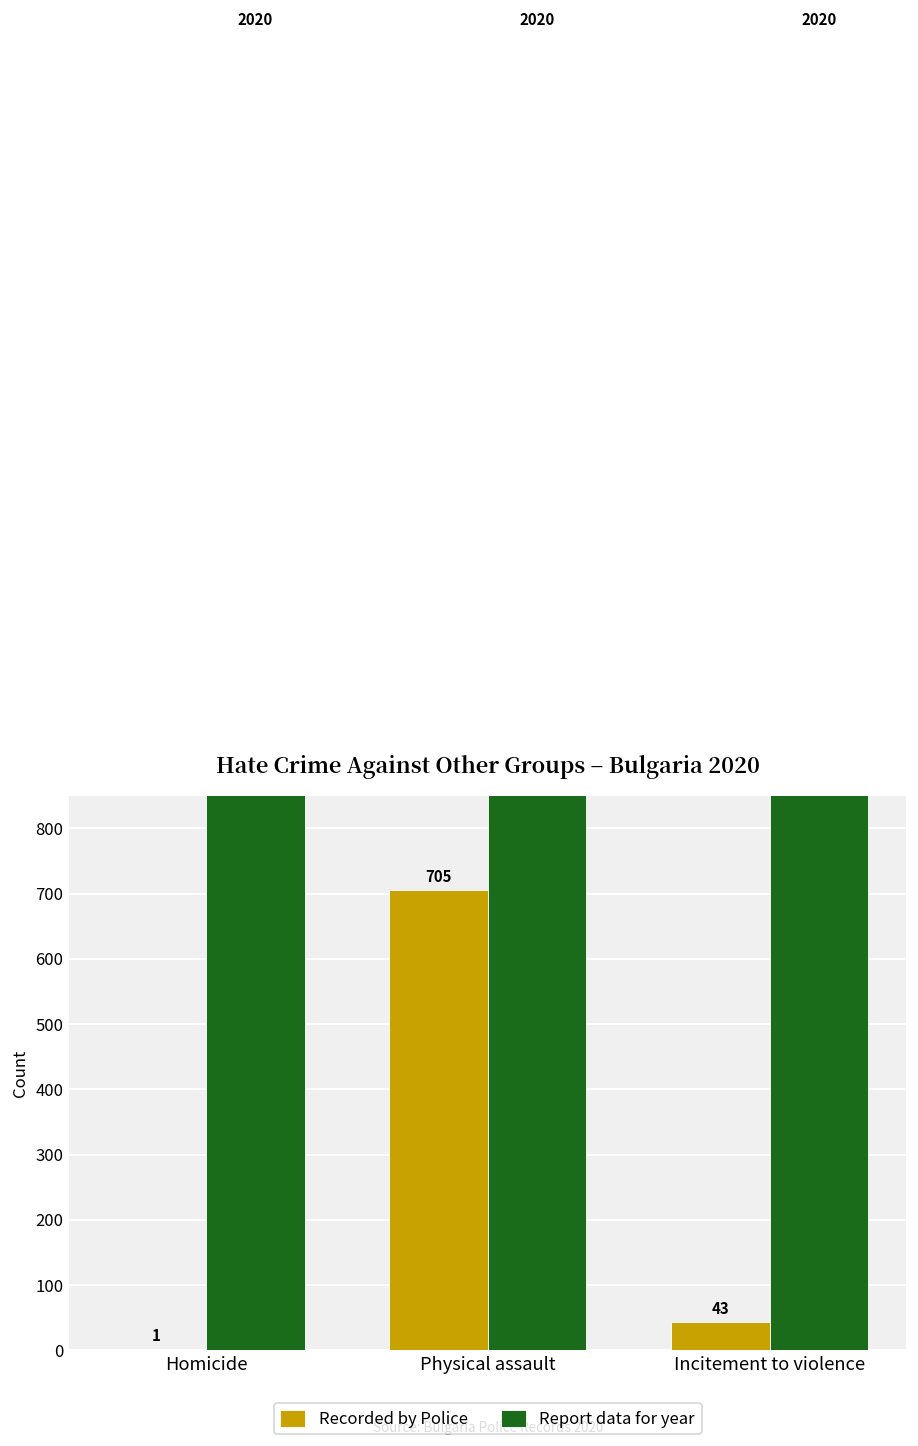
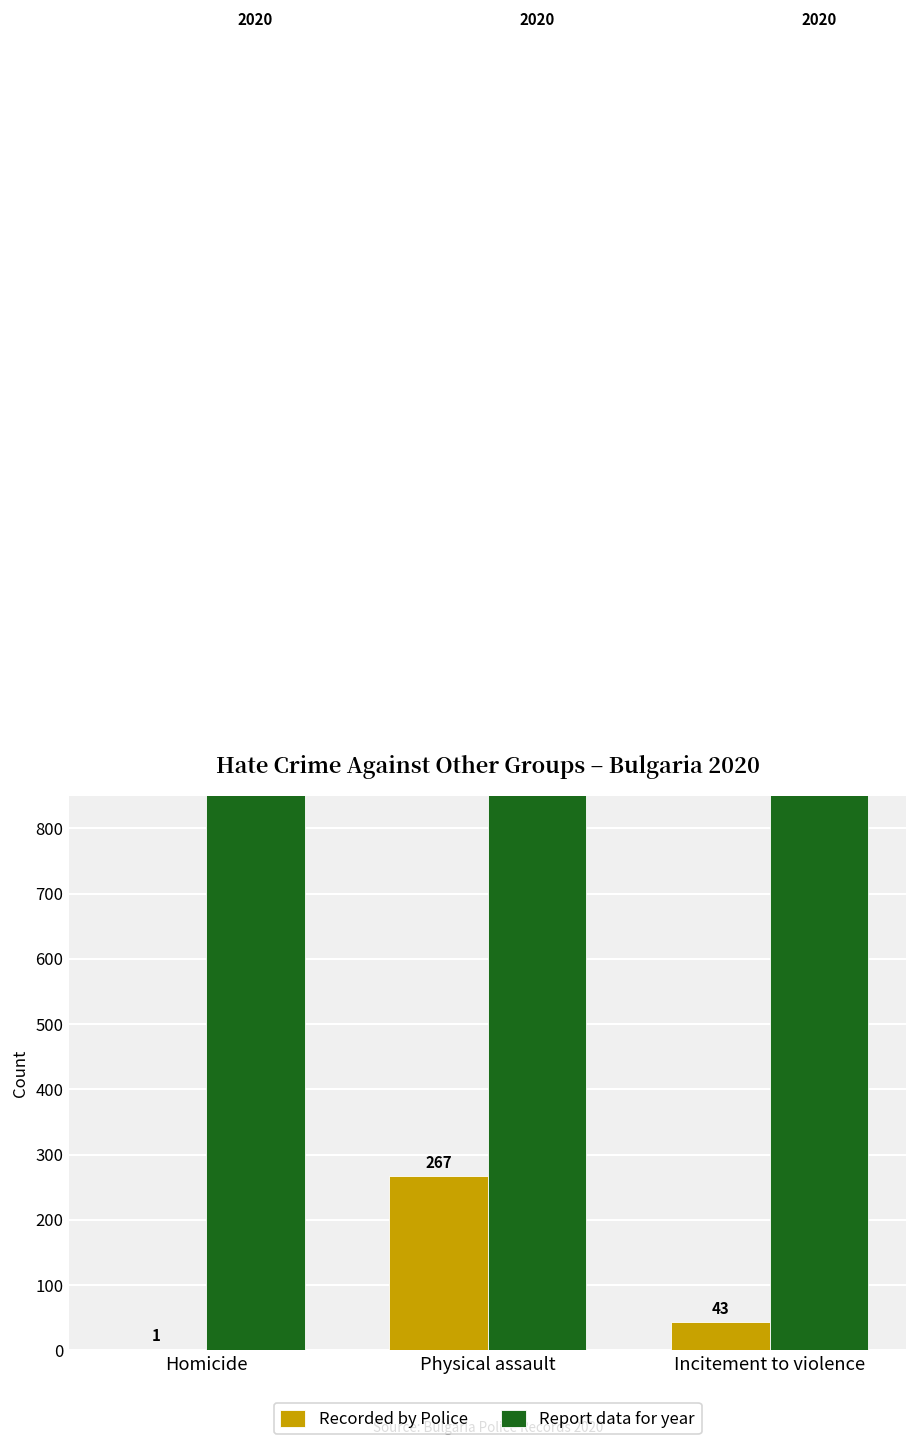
Recorded by Police, Physical assault: 705 -> 267
